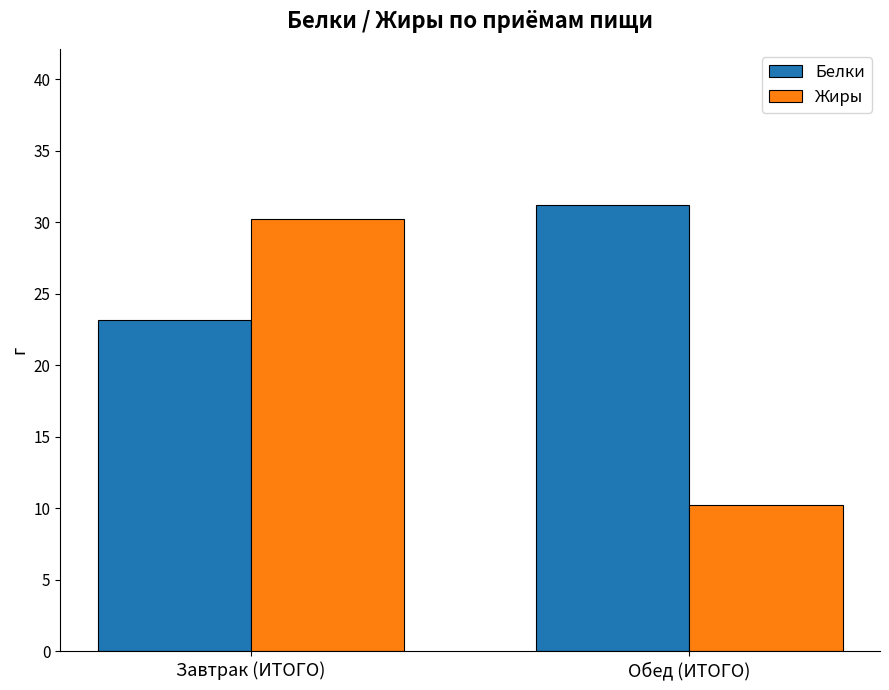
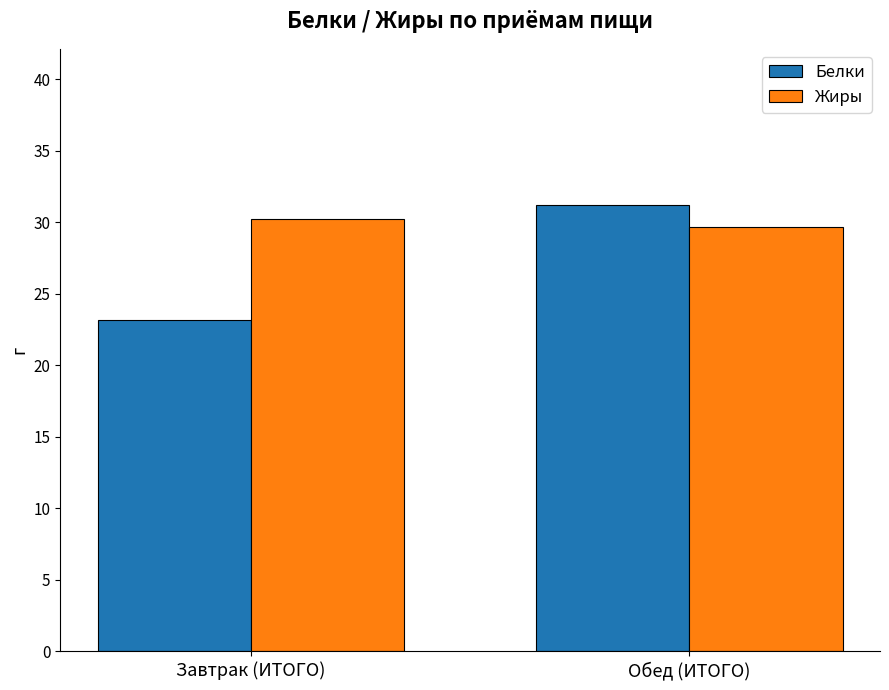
Жиры, Обед (ИТОГО): 10.2 -> 29.7
